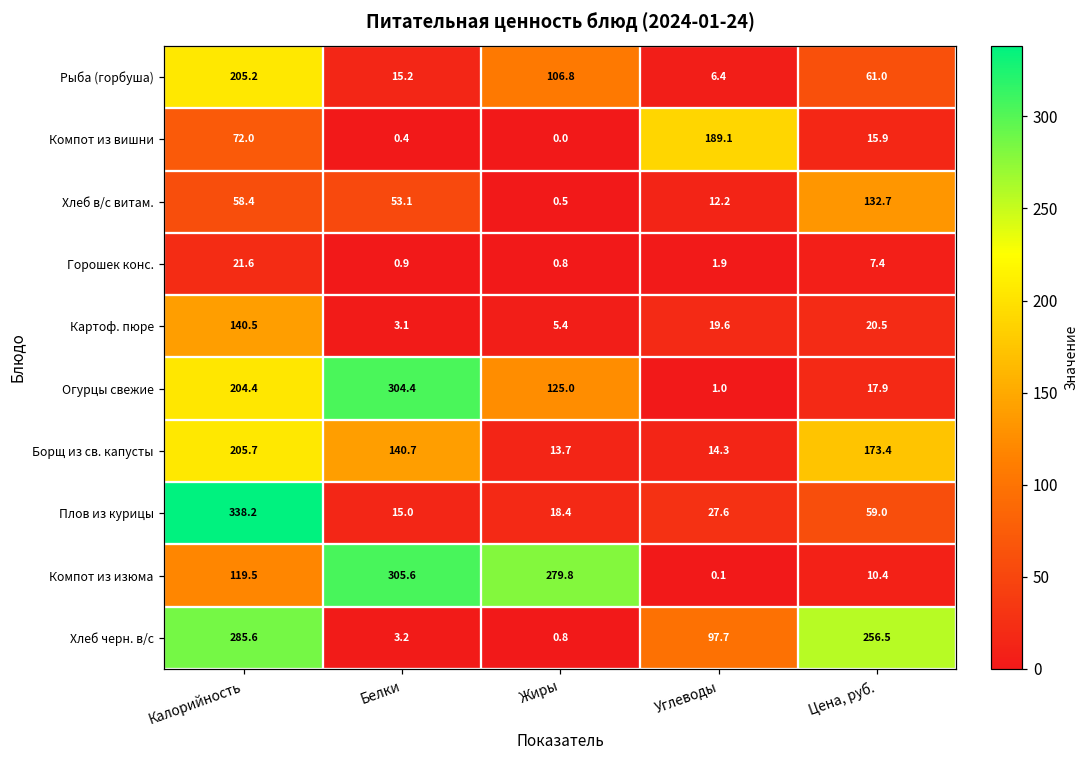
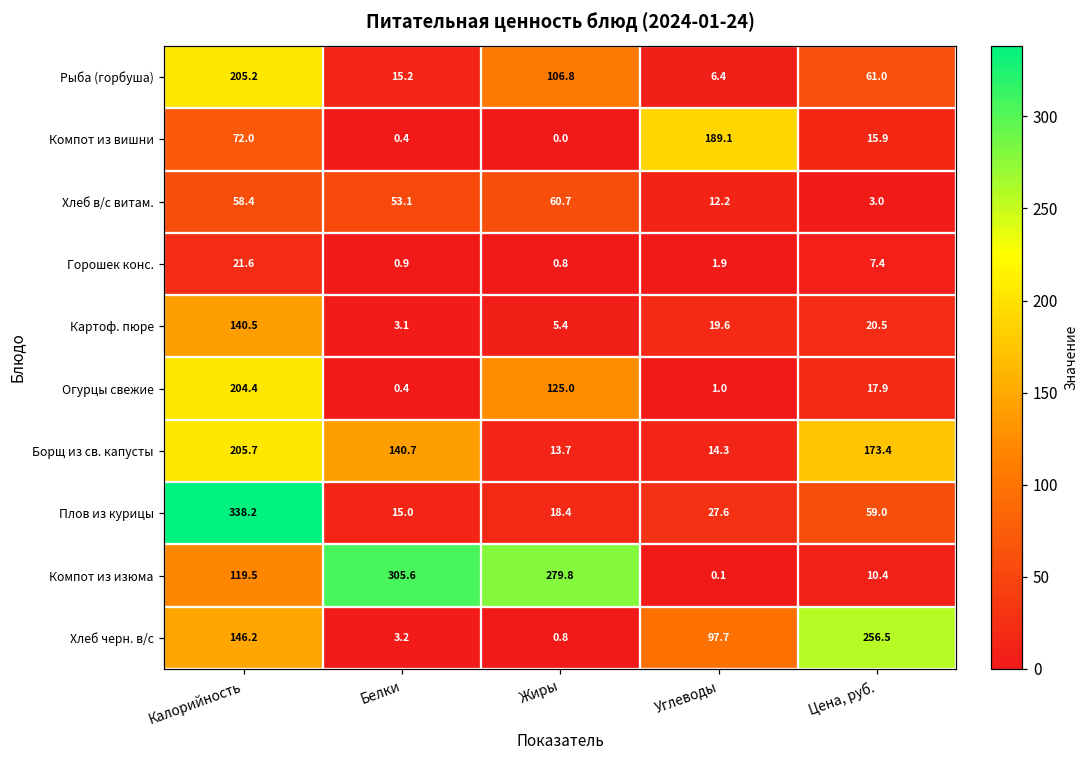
Хлеб в/с витам., Жиры: 0.5 -> 60.7
Хлеб в/с витам., Цена, руб.: 132.7 -> 3.0
Огурцы свежие, Белки: 304.4 -> 0.4
Хлеб черн. в/с, Калорийность: 285.6 -> 146.2
